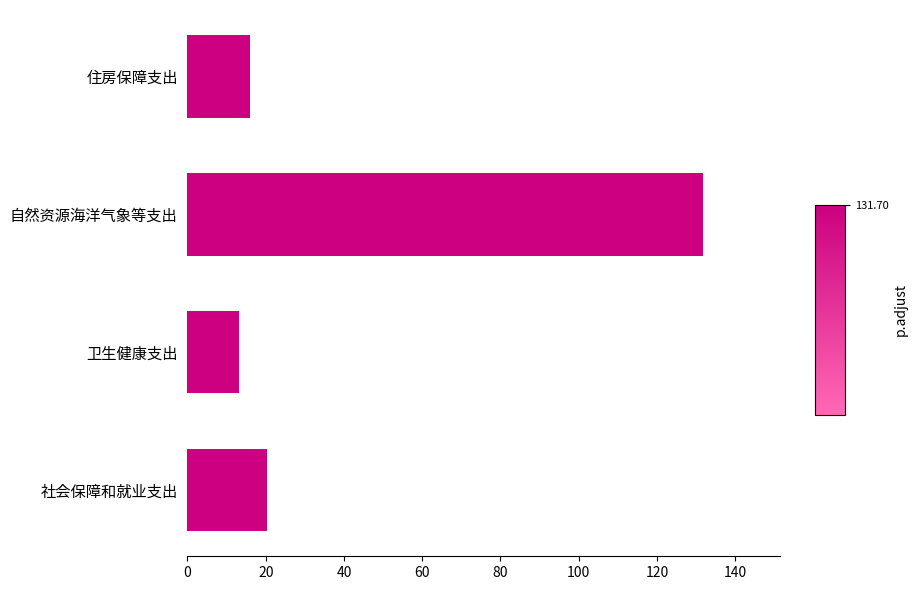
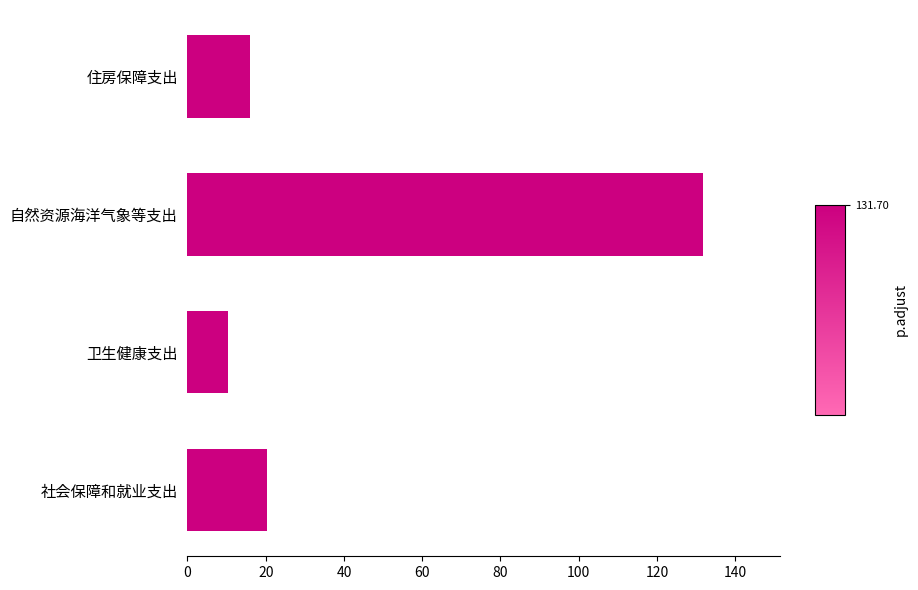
卫生健康支出: 13 -> 10
